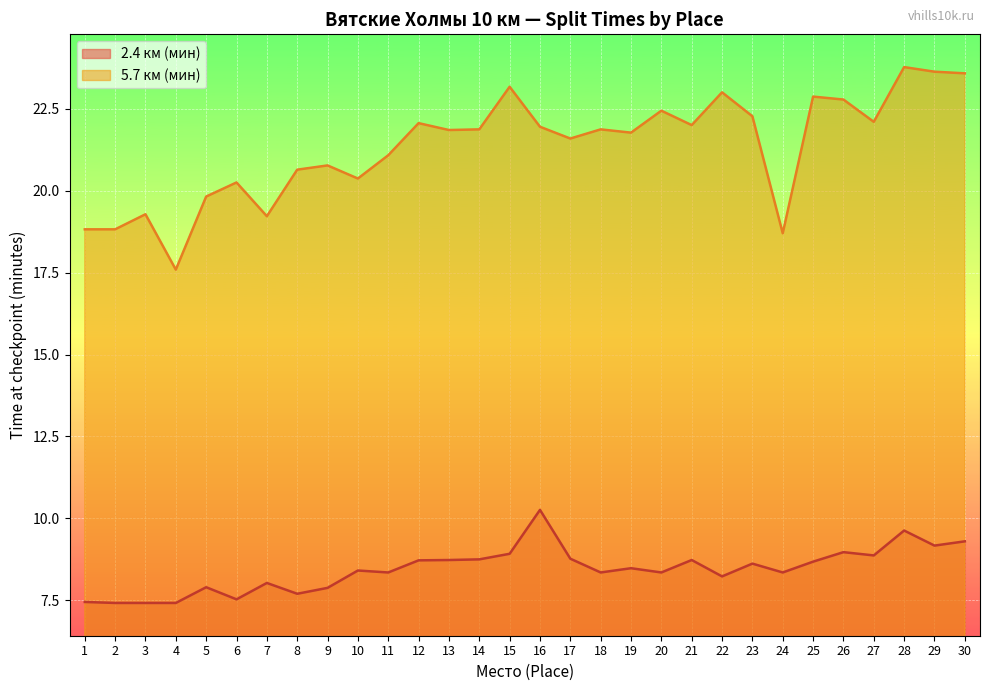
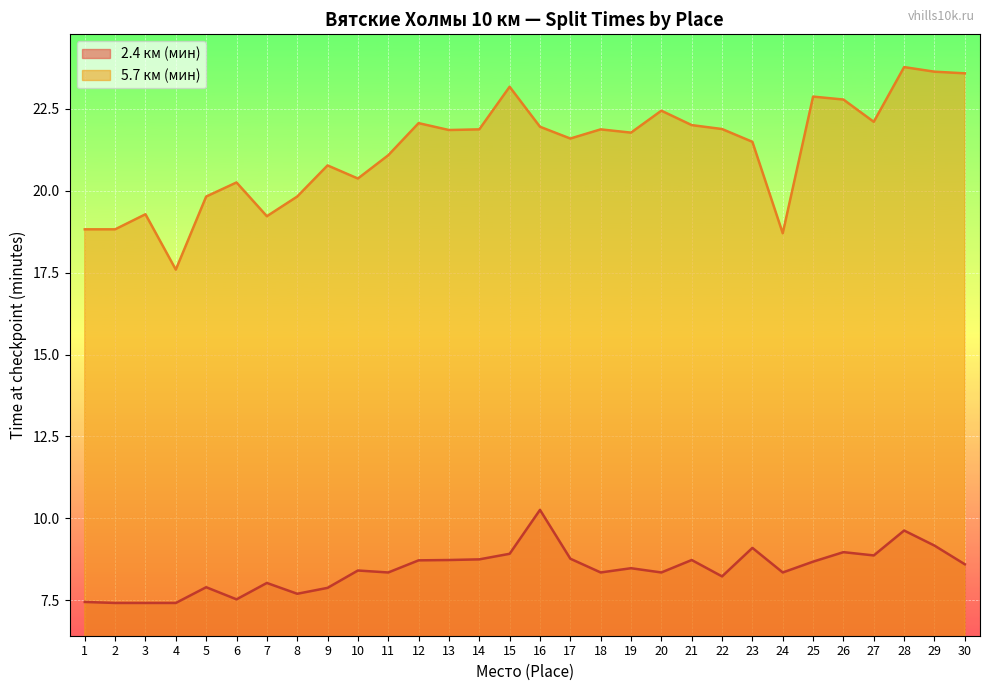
5.7 км (мин), 8: 20.6 -> 19.8
5.7 км (мин), 22: 23.0 -> 21.9
2.4 км (мин), 23: 8.6 -> 9.1
5.7 км (мин), 23: 22.3 -> 21.5
2.4 км (мин), 30: 9.3 -> 8.6
